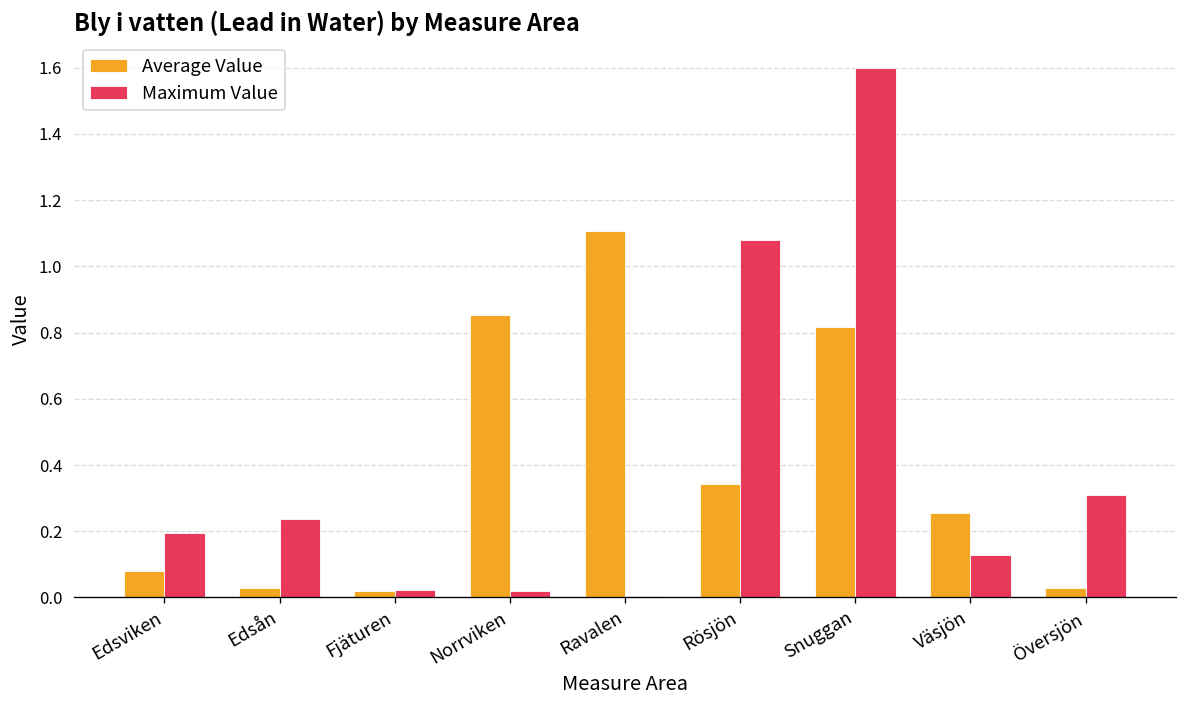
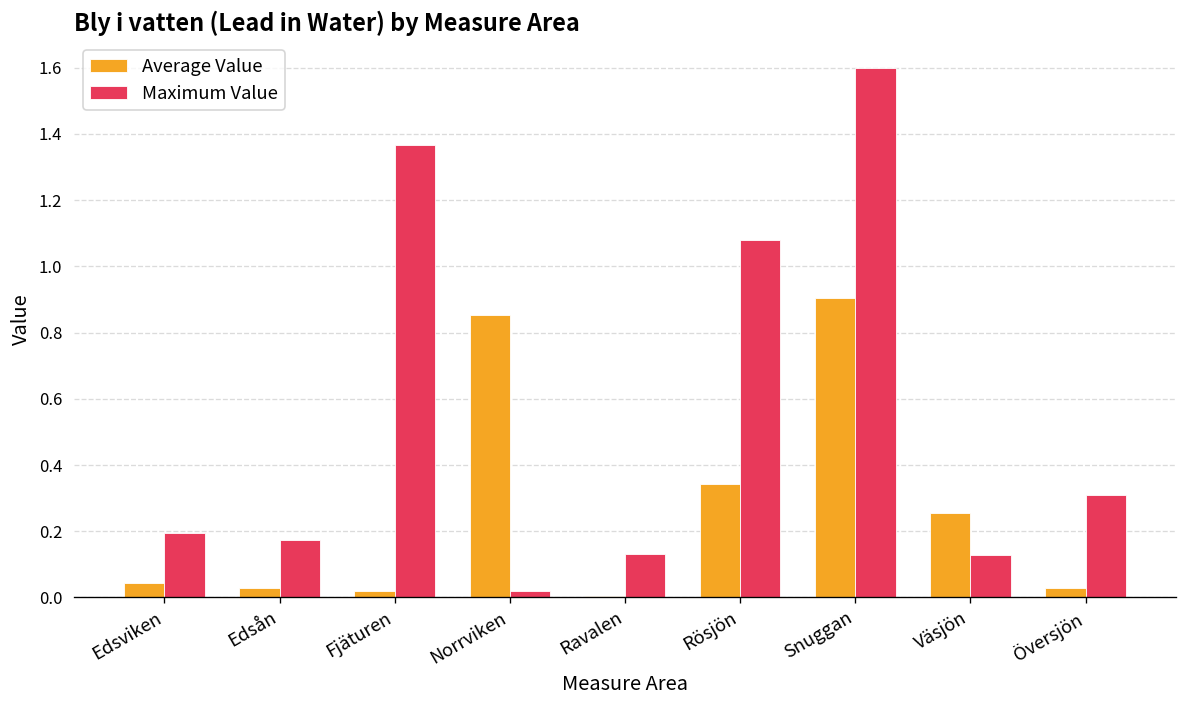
Average Value, Edsviken: 0.08 -> 0.05
Maximum Value, Edsån: 0.24 -> 0.18
Maximum Value, Fjäturen: 0.02 -> 1.37
Average Value, Ravalen: 1.11 -> 0.01
Maximum Value, Ravalen: 0.01 -> 0.13
Average Value, Snuggan: 0.82 -> 0.90
